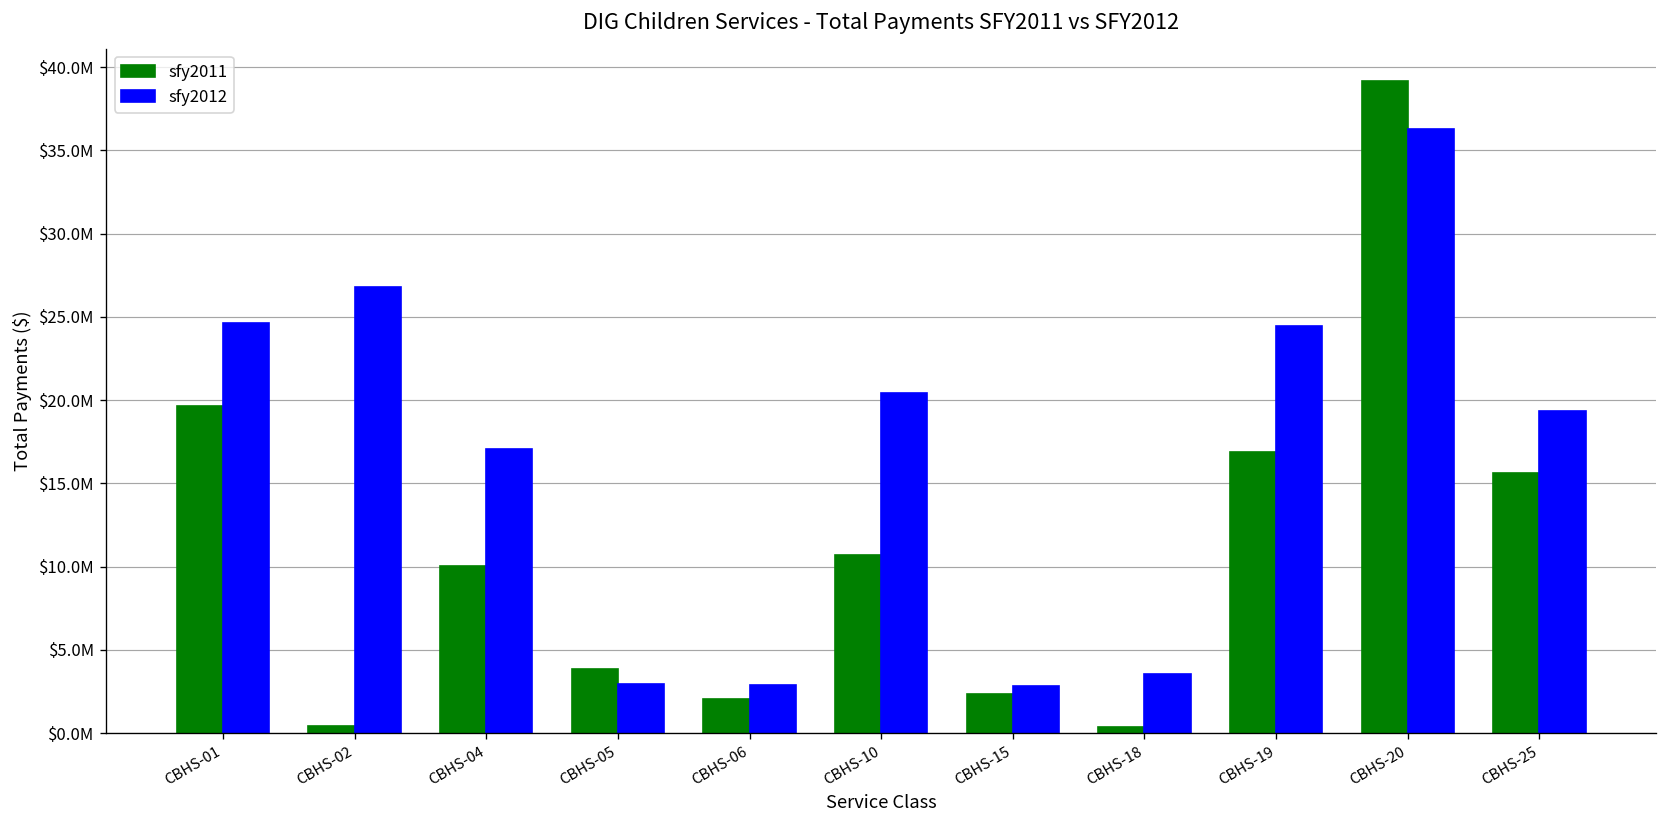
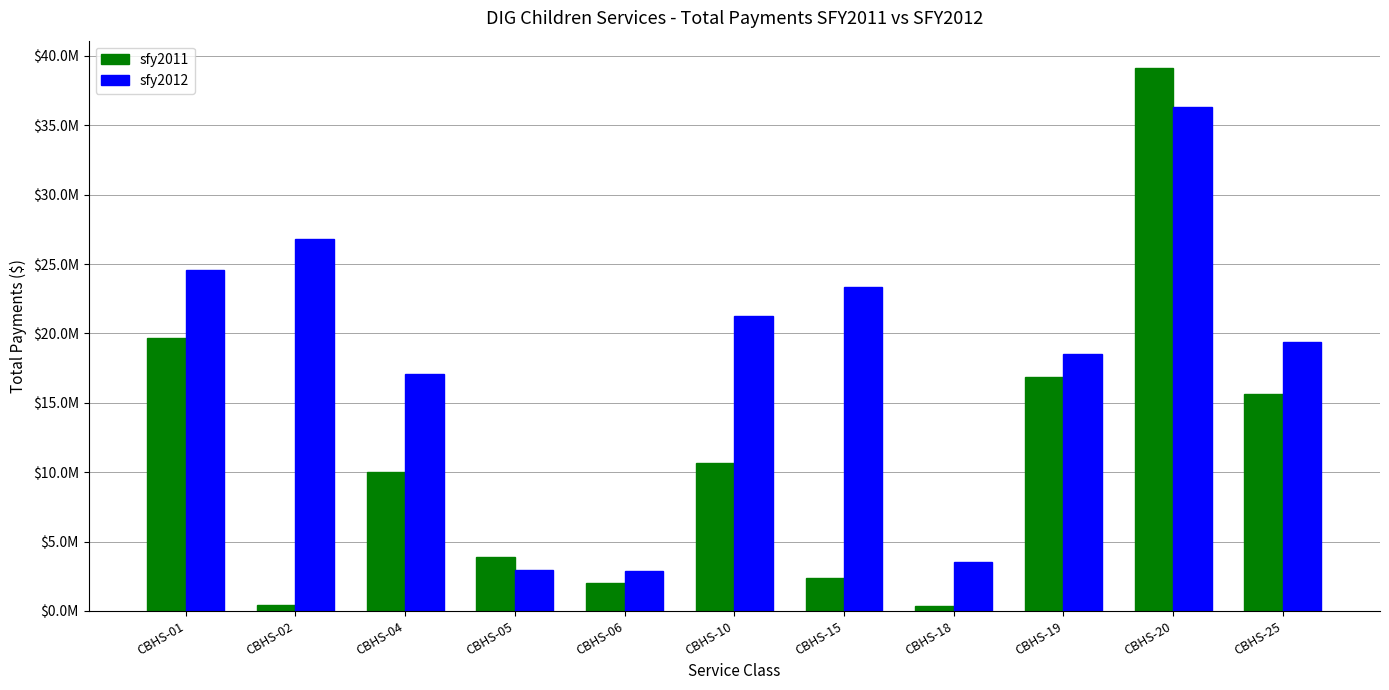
sfy2012, CBHS-10: $20400000 -> $21200000
sfy2012, CBHS-15: $2800000 -> $23300000
sfy2012, CBHS-19: $24500000 -> $18600000
